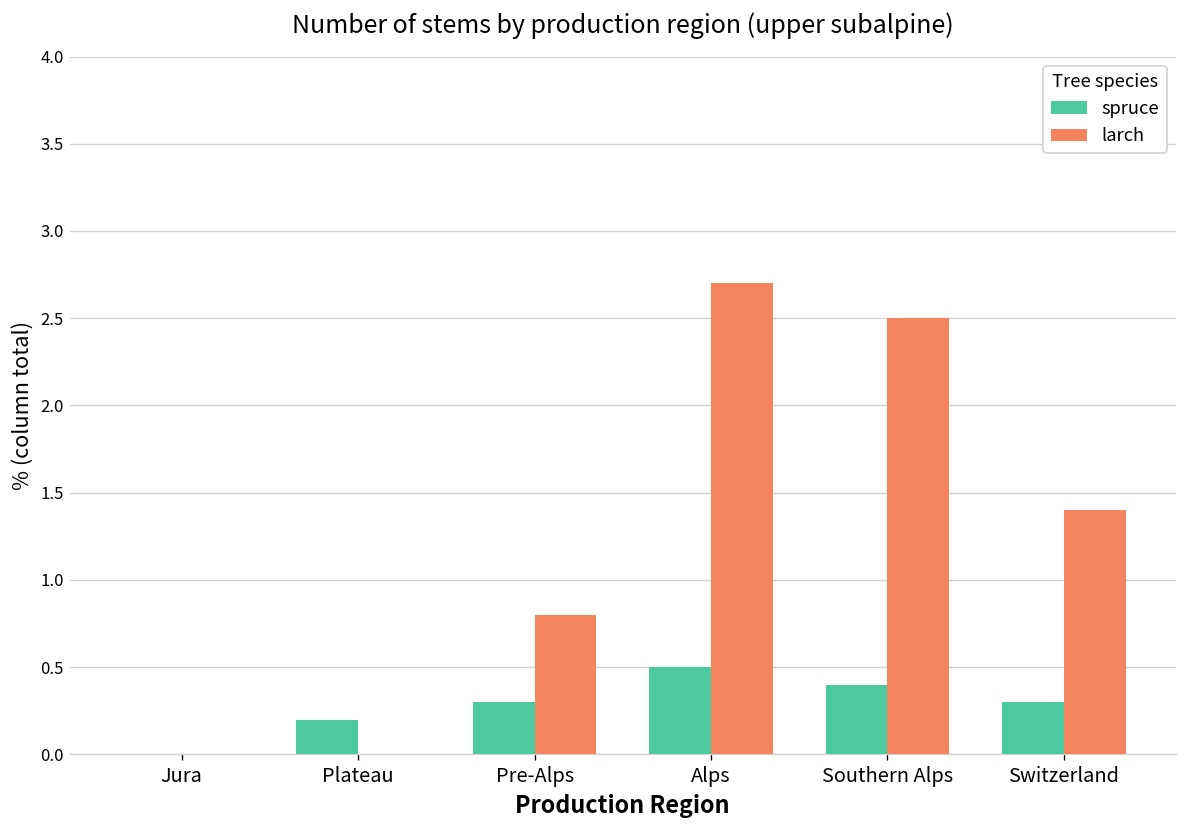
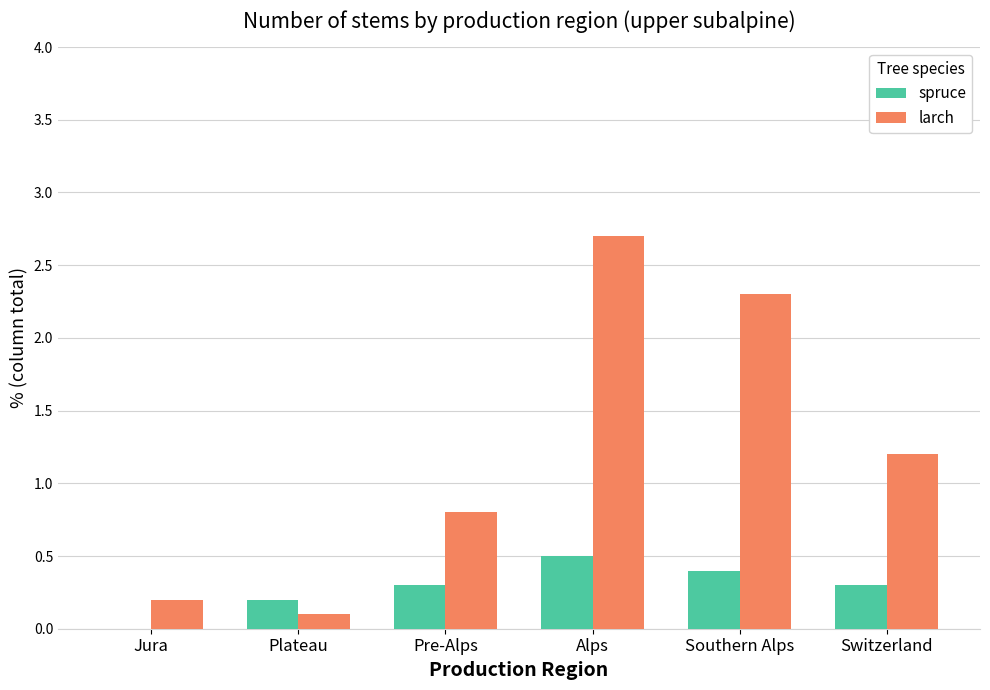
larch, Jura: 0.0 -> 0.2
larch, Plateau: 0.0 -> 0.1
larch, Southern Alps: 2.5 -> 2.3
larch, Switzerland: 1.4 -> 1.2
